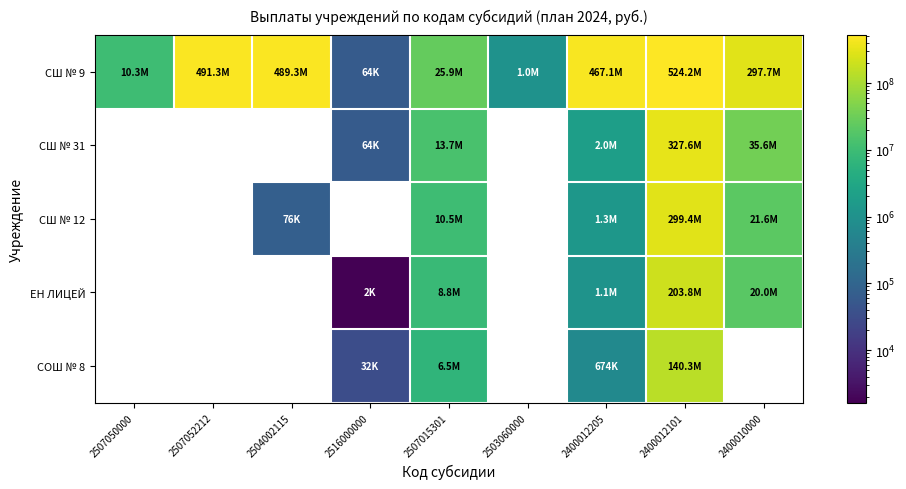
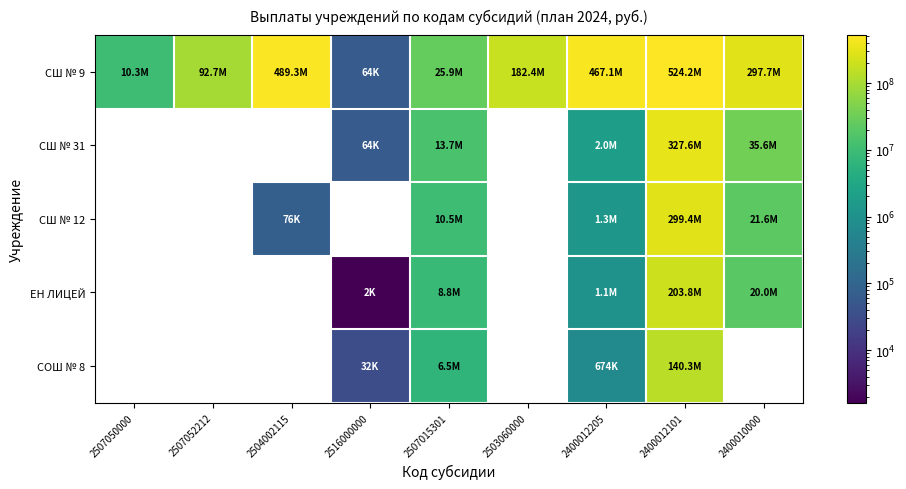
СШ № 9, 2507052212: 491.3M -> 92.7M
СШ № 9, 2503060000: 1.0M -> 182.4M
